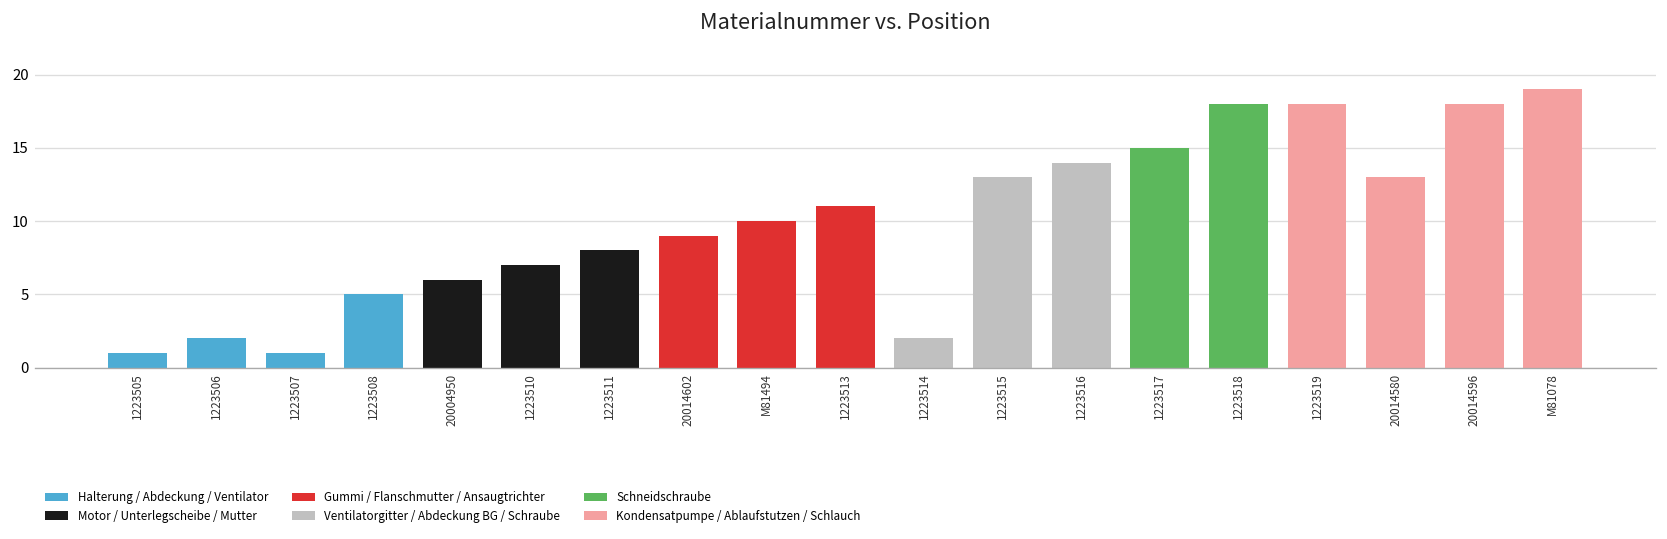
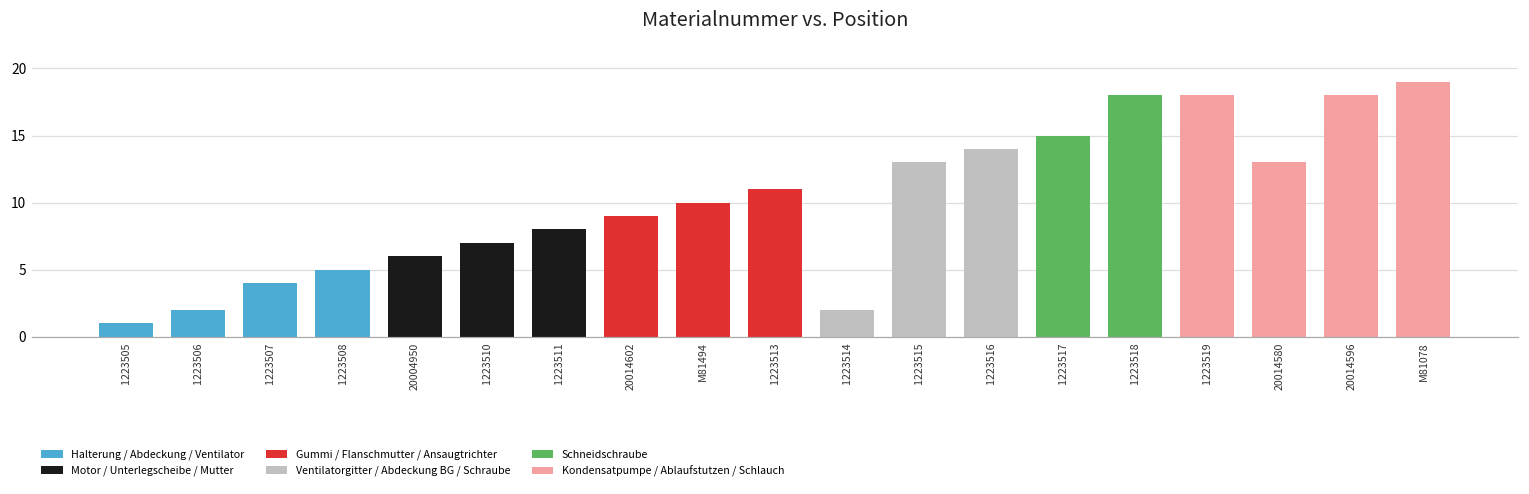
1223507: 1 -> 4
